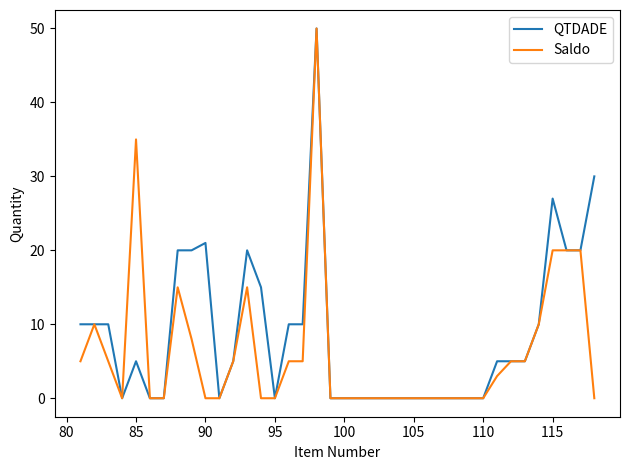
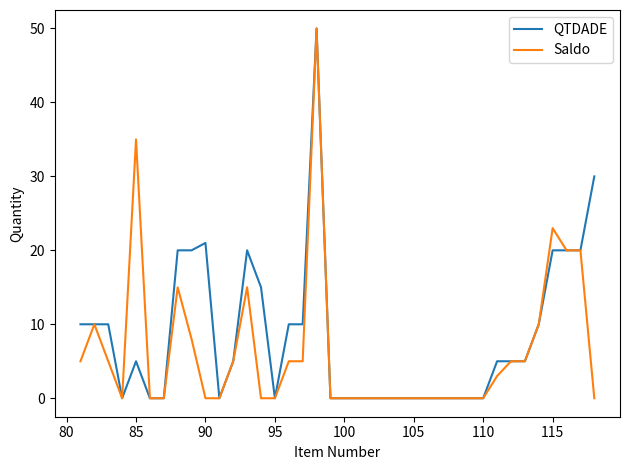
QTDADE, 115: 27 -> 20
Saldo, 115: 20 -> 23
